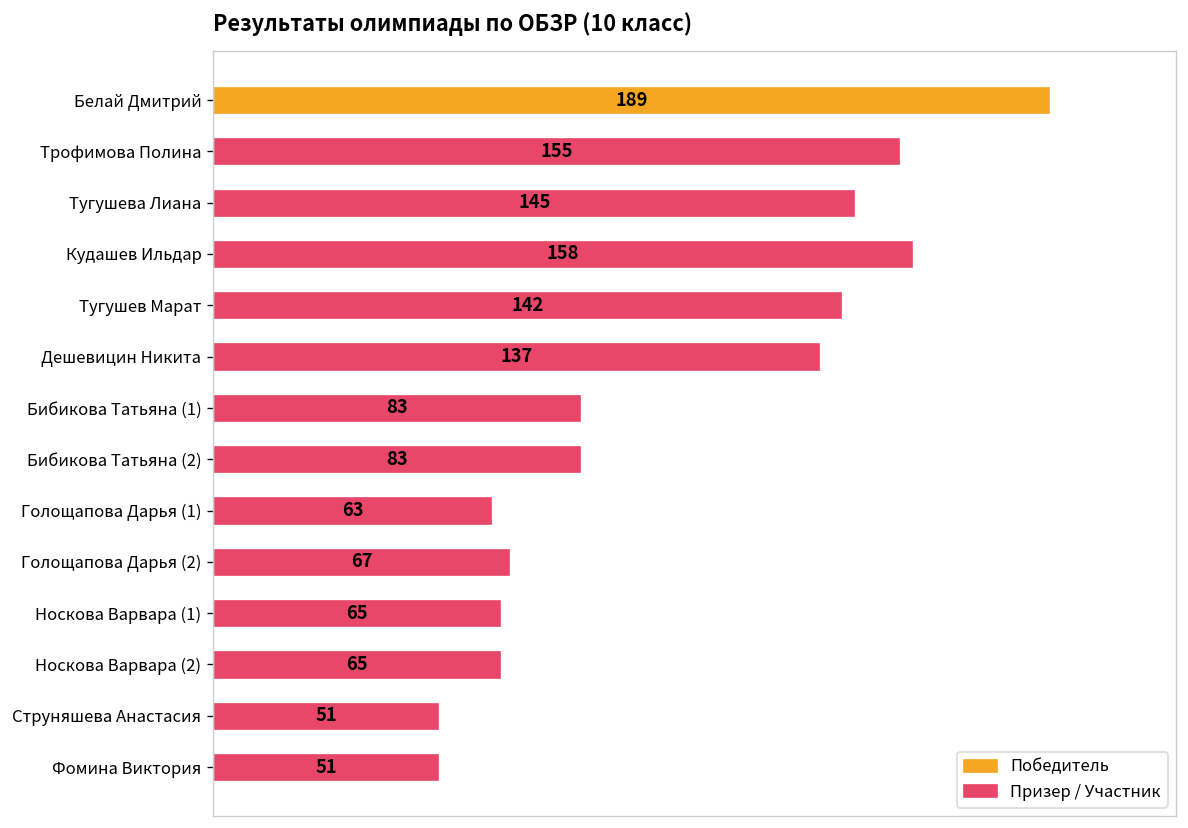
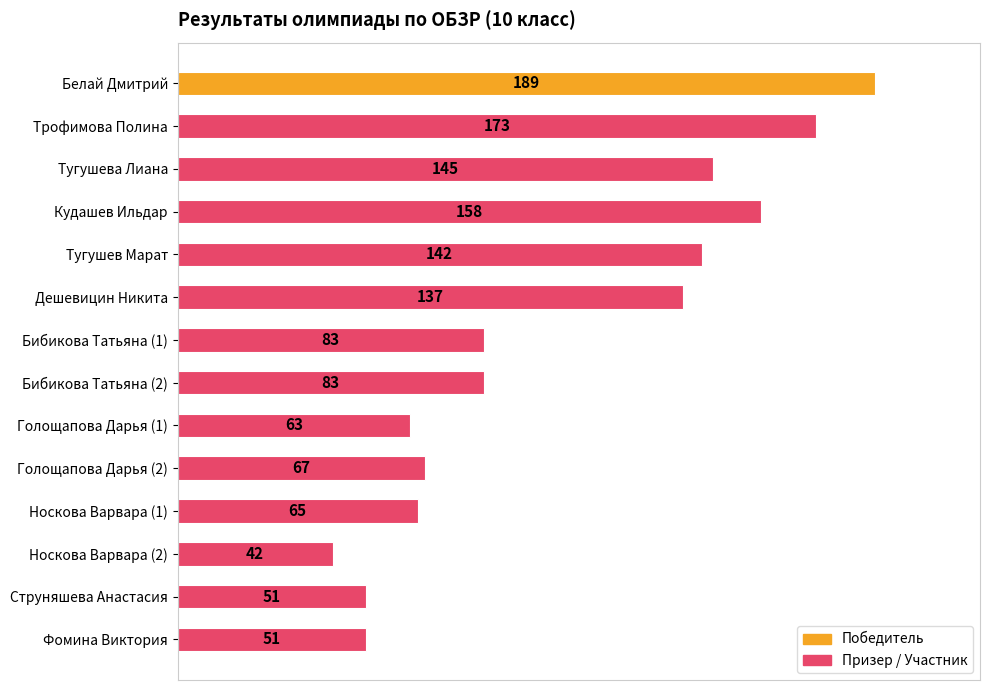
Трофимова Полина: 155 -> 173
Носкова Варвара (2): 65 -> 42
